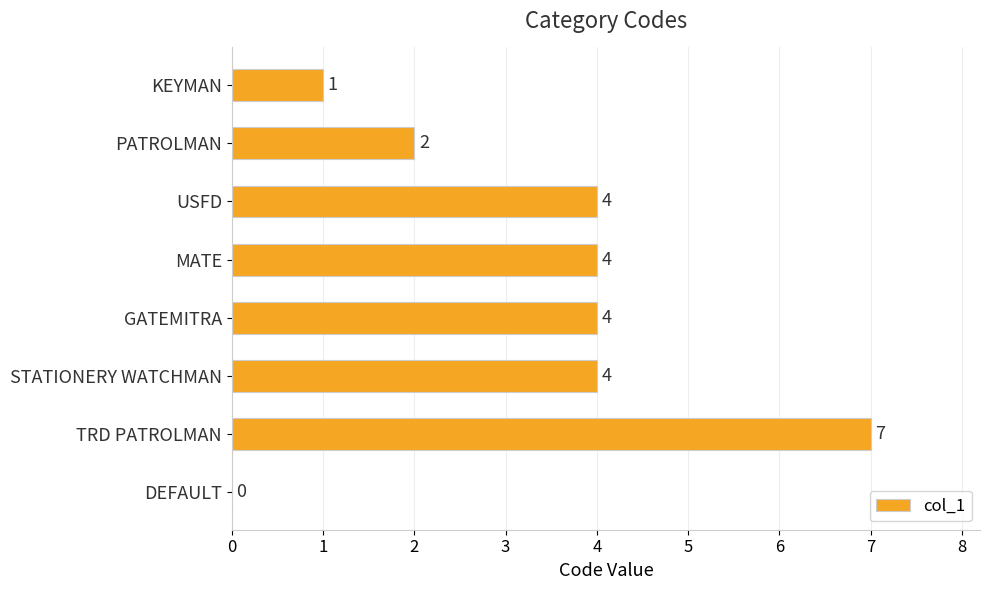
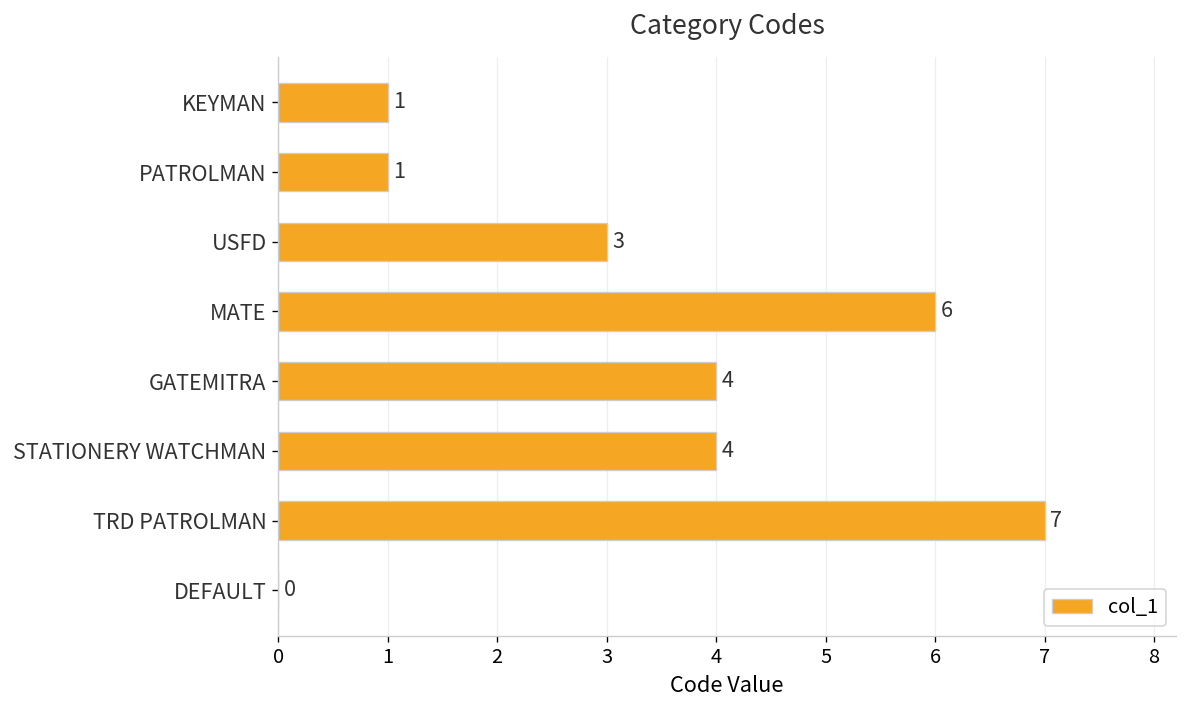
PATROLMAN: 2 -> 1
USFD: 4 -> 3
MATE: 4 -> 6
